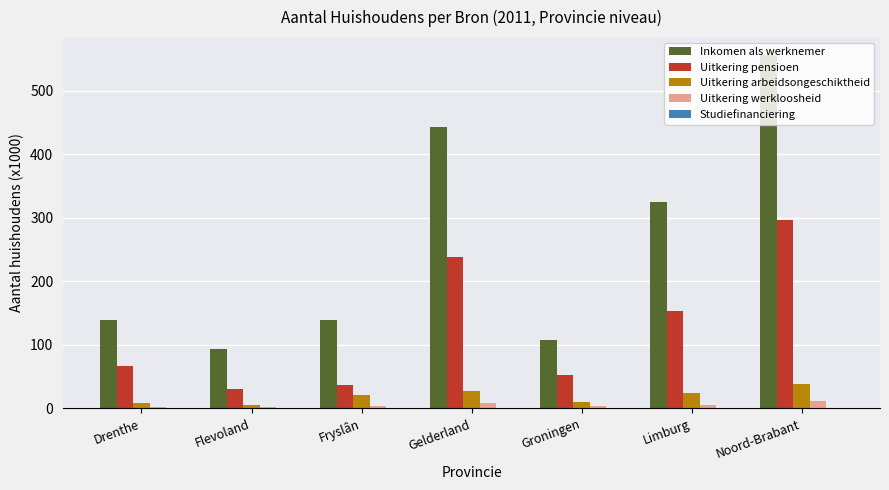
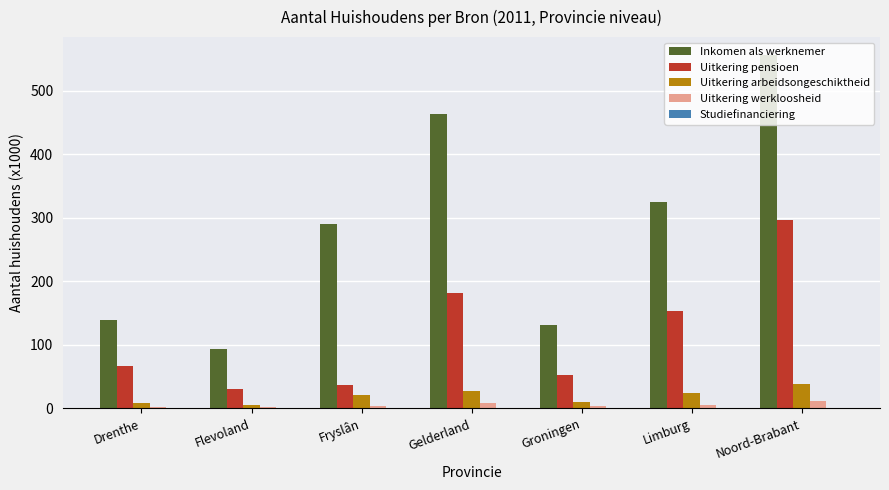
Inkomen als werknemer, Fryslân: 140 -> 290
Inkomen als werknemer, Gelderland: 440 -> 460
Uitkering pensioen, Gelderland: 240 -> 180
Inkomen als werknemer, Groningen: 110 -> 130
